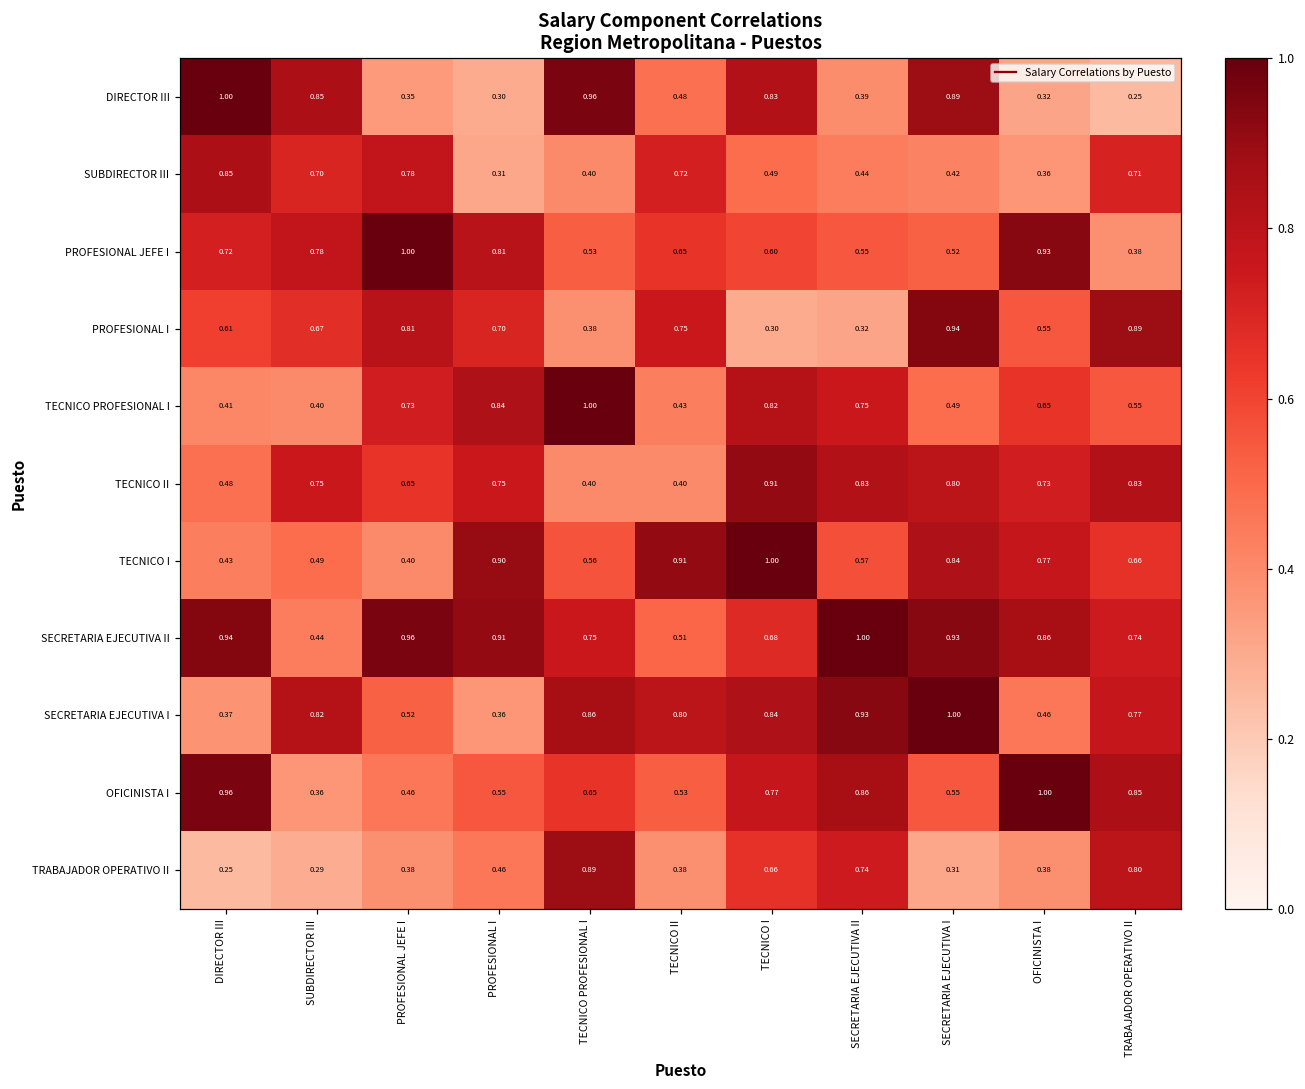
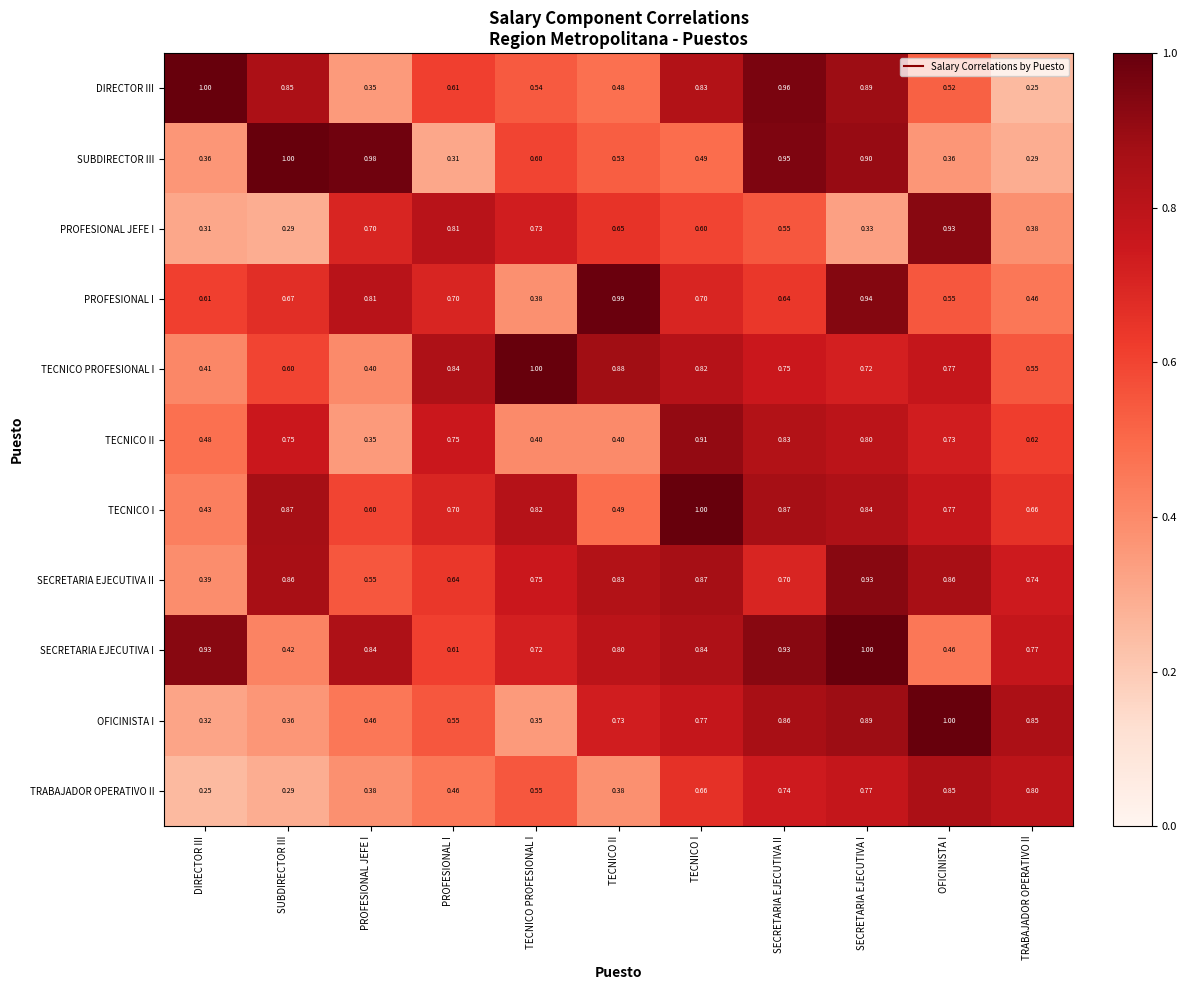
DIRECTOR III, PROFESIONAL I: 0.30 -> 0.61
DIRECTOR III, TECNICO PROFESIONAL I: 0.96 -> 0.54
DIRECTOR III, SECRETARIA EJECUTIVA II: 0.39 -> 0.96
DIRECTOR III, OFICINISTA I: 0.32 -> 0.52
SUBDIRECTOR III, DIRECTOR III: 0.85 -> 0.36
SUBDIRECTOR III, SUBDIRECTOR III: 0.70 -> 1.00
SUBDIRECTOR III, PROFESIONAL JEFE I: 0.78 -> 0.98
SUBDIRECTOR III, TECNICO PROFESIONAL I: 0.40 -> 0.60
SUBDIRECTOR III, TECNICO II: 0.72 -> 0.53
SUBDIRECTOR III, SECRETARIA EJECUTIVA II: 0.44 -> 0.95
SUBDIRECTOR III, SECRETARIA EJECUTIVA I: 0.42 -> 0.90
SUBDIRECTOR III, TRABAJADOR OPERATIVO II: 0.71 -> 0.29
PROFESIONAL JEFE I, DIRECTOR III: 0.72 -> 0.31
PROFESIONAL JEFE I, SUBDIRECTOR III: 0.78 -> 0.29
PROFESIONAL JEFE I, PROFESIONAL JEFE I: 1.00 -> 0.70
PROFESIONAL JEFE I, TECNICO PROFESIONAL I: 0.53 -> 0.73
PROFESIONAL JEFE I, SECRETARIA EJECUTIVA I: 0.52 -> 0.33
PROFESIONAL I, TECNICO II: 0.75 -> 0.99
PROFESIONAL I, TECNICO I: 0.30 -> 0.70
PROFESIONAL I, SECRETARIA EJECUTIVA II: 0.32 -> 0.64
PROFESIONAL I, TRABAJADOR OPERATIVO II: 0.89 -> 0.46
TECNICO PROFESIONAL I, SUBDIRECTOR III: 0.40 -> 0.60
TECNICO PROFESIONAL I, PROFESIONAL JEFE I: 0.73 -> 0.40
TECNICO PROFESIONAL I, TECNICO II: 0.43 -> 0.88
TECNICO PROFESIONAL I, SECRETARIA EJECUTIVA I: 0.49 -> 0.72
TECNICO PROFESIONAL I, OFICINISTA I: 0.65 -> 0.77
TECNICO II, PROFESIONAL JEFE I: 0.65 -> 0.35
TECNICO II, TRABAJADOR OPERATIVO II: 0.83 -> 0.62
TECNICO I, SUBDIRECTOR III: 0.49 -> 0.87
TECNICO I, PROFESIONAL JEFE I: 0.40 -> 0.60
TECNICO I, PROFESIONAL I: 0.90 -> 0.70
TECNICO I, TECNICO PROFESIONAL I: 0.56 -> 0.82
TECNICO I, TECNICO II: 0.91 -> 0.49
TECNICO I, SECRETARIA EJECUTIVA II: 0.57 -> 0.87
SECRETARIA EJECUTIVA II, DIRECTOR III: 0.94 -> 0.39
SECRETARIA EJECUTIVA II, SUBDIRECTOR III: 0.44 -> 0.86
SECRETARIA EJECUTIVA II, PROFESIONAL JEFE I: 0.96 -> 0.55
SECRETARIA EJECUTIVA II, PROFESIONAL I: 0.91 -> 0.64
SECRETARIA EJECUTIVA II, TECNICO II: 0.51 -> 0.83
SECRETARIA EJECUTIVA II, TECNICO I: 0.68 -> 0.87
SECRETARIA EJECUTIVA II, SECRETARIA EJECUTIVA II: 1.00 -> 0.70
SECRETARIA EJECUTIVA I, DIRECTOR III: 0.37 -> 0.93
SECRETARIA EJECUTIVA I, SUBDIRECTOR III: 0.82 -> 0.42
SECRETARIA EJECUTIVA I, PROFESIONAL JEFE I: 0.52 -> 0.84
SECRETARIA EJECUTIVA I, PROFESIONAL I: 0.36 -> 0.61
SECRETARIA EJECUTIVA I, TECNICO PROFESIONAL I: 0.86 -> 0.72
OFICINISTA I, DIRECTOR III: 0.96 -> 0.32
OFICINISTA I, TECNICO PROFESIONAL I: 0.65 -> 0.35
OFICINISTA I, TECNICO II: 0.53 -> 0.73
OFICINISTA I, SECRETARIA EJECUTIVA I: 0.55 -> 0.89
TRABAJADOR OPERATIVO II, TECNICO PROFESIONAL I: 0.89 -> 0.55
TRABAJADOR OPERATIVO II, SECRETARIA EJECUTIVA I: 0.31 -> 0.77
TRABAJADOR OPERATIVO II, OFICINISTA I: 0.38 -> 0.85
